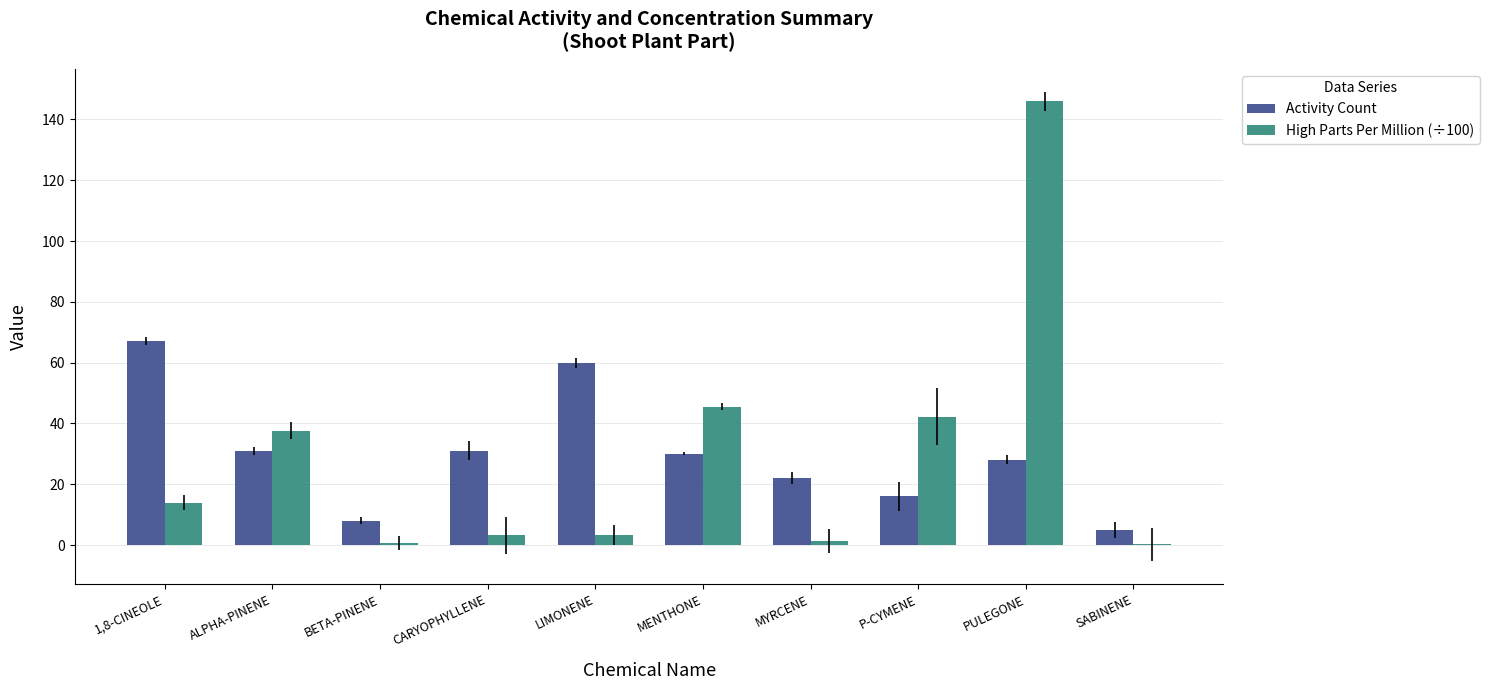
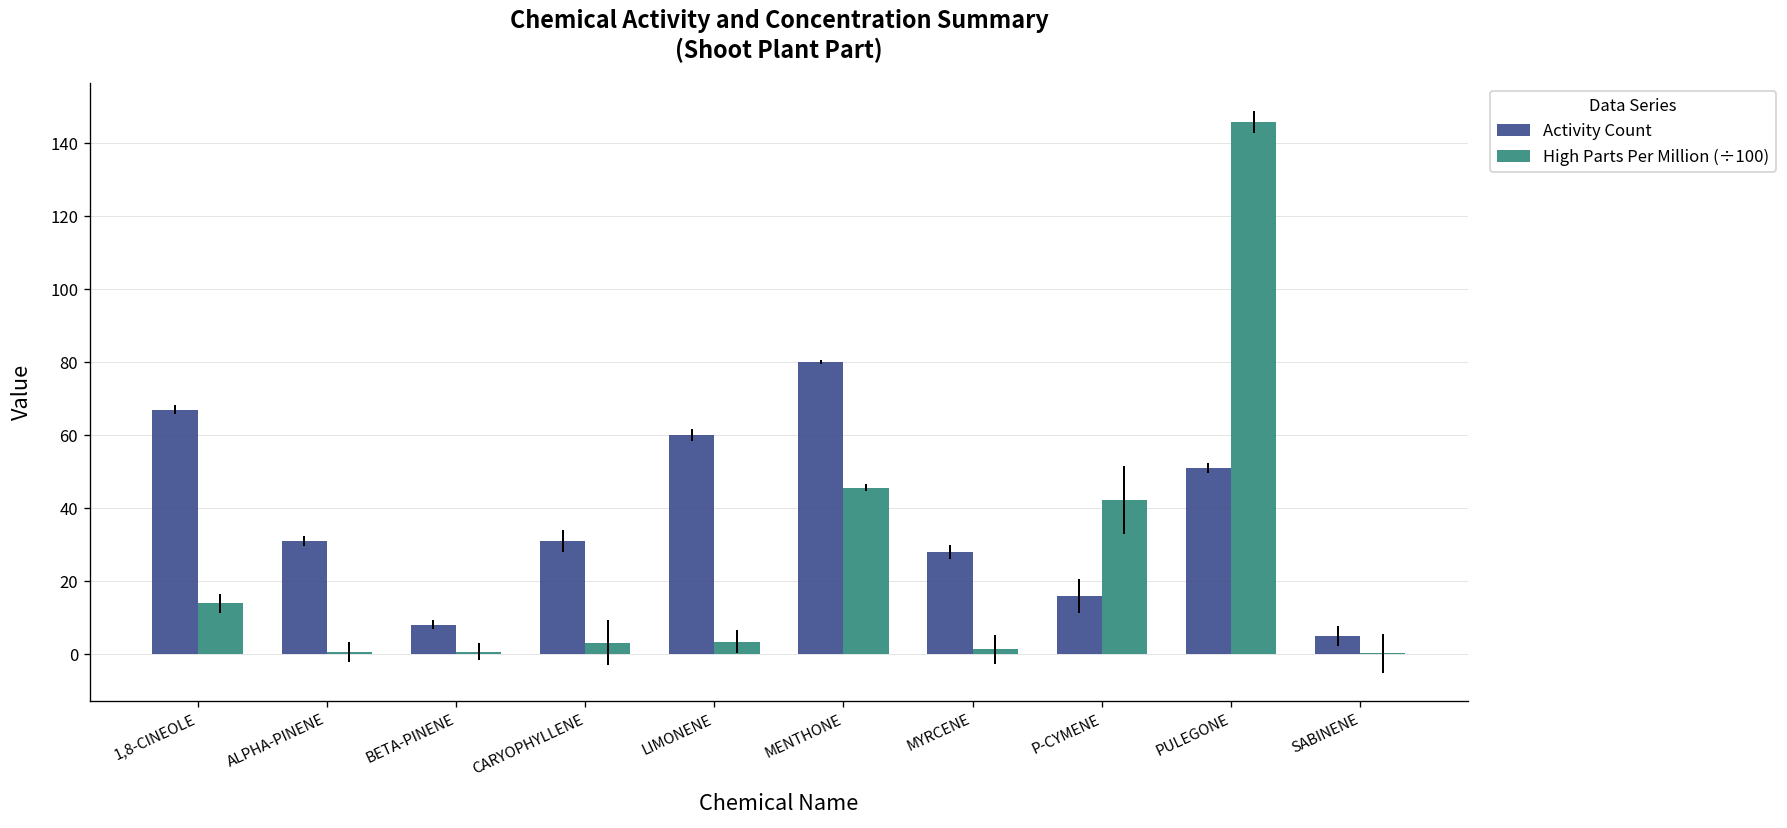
High Parts Per Million (÷100), ALPHA-PINENE: 38 -> 1
Activity Count, MENTHONE: 30 -> 80
Activity Count, MYRCENE: 22 -> 28
Activity Count, PULEGONE: 28 -> 51
